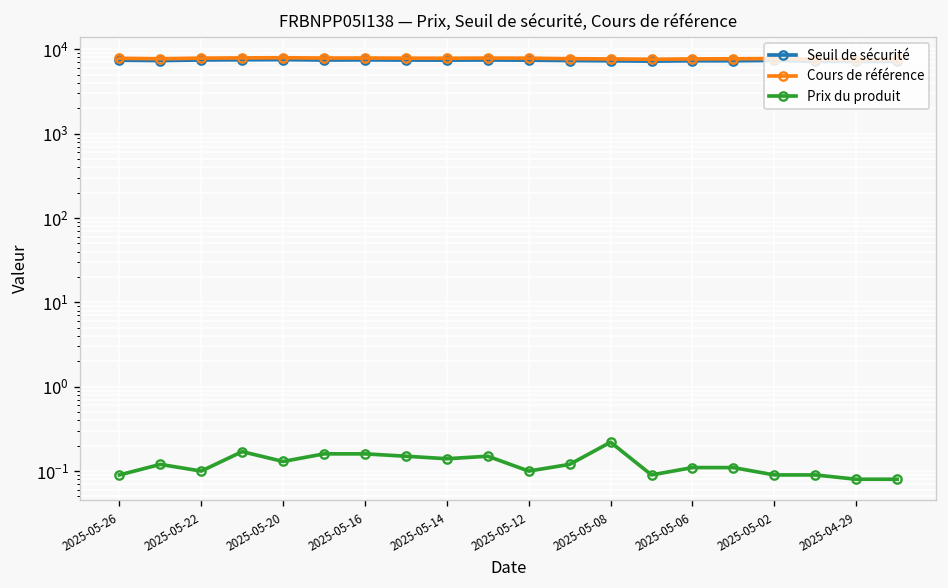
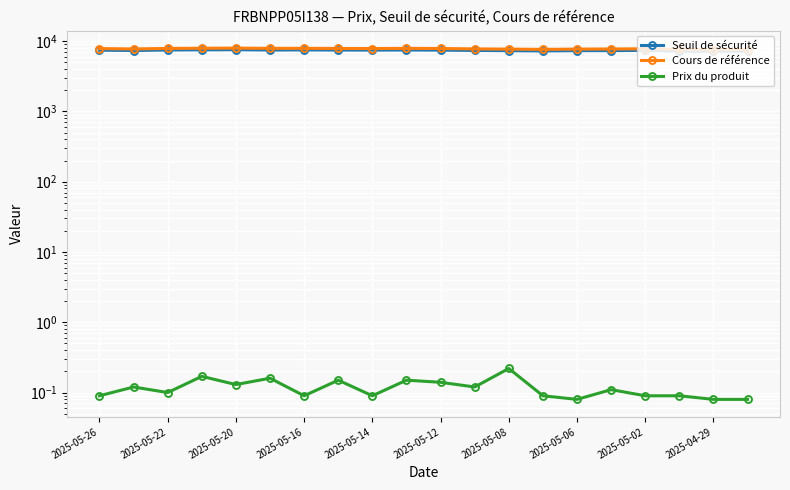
Prix du produit, 2025-05-16: 0.16 -> 0.09
Prix du produit, 2025-05-14: 0.14 -> 0.09
Prix du produit, 2025-05-12: 0.10 -> 0.14
Prix du produit, 2025-05-06: 0.11 -> 0.08
